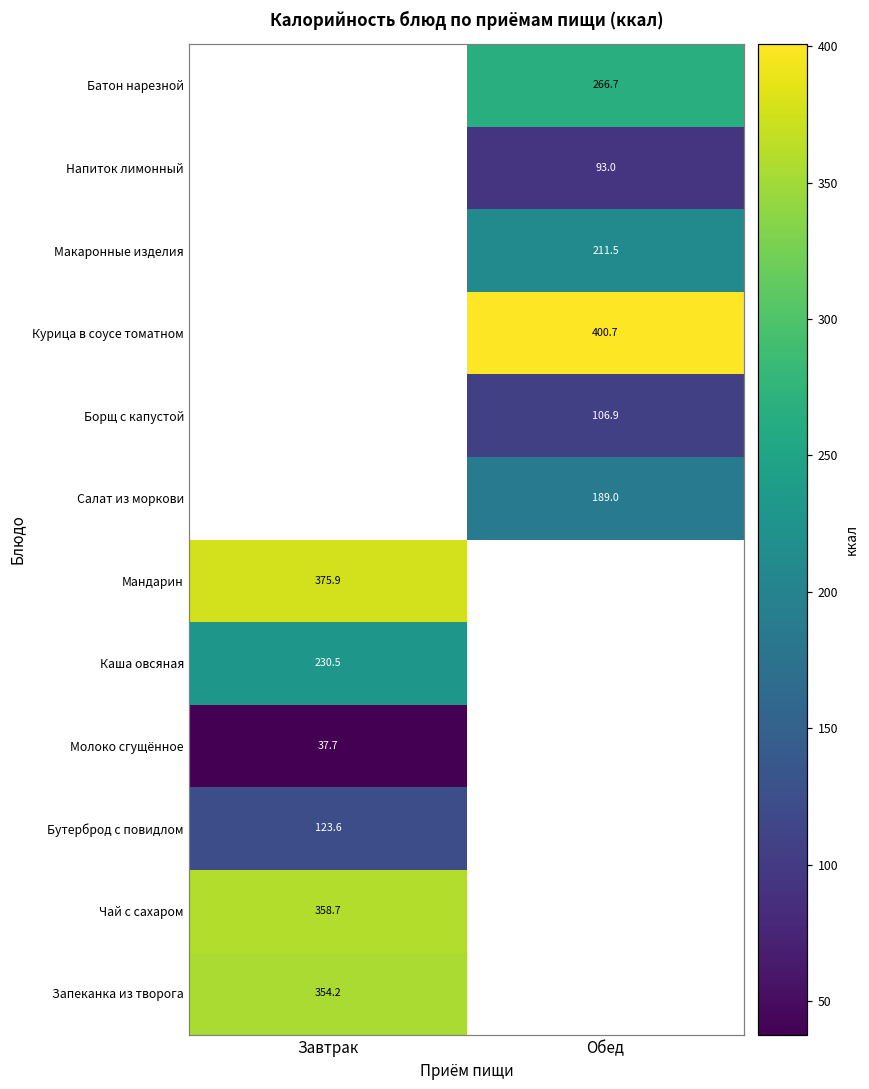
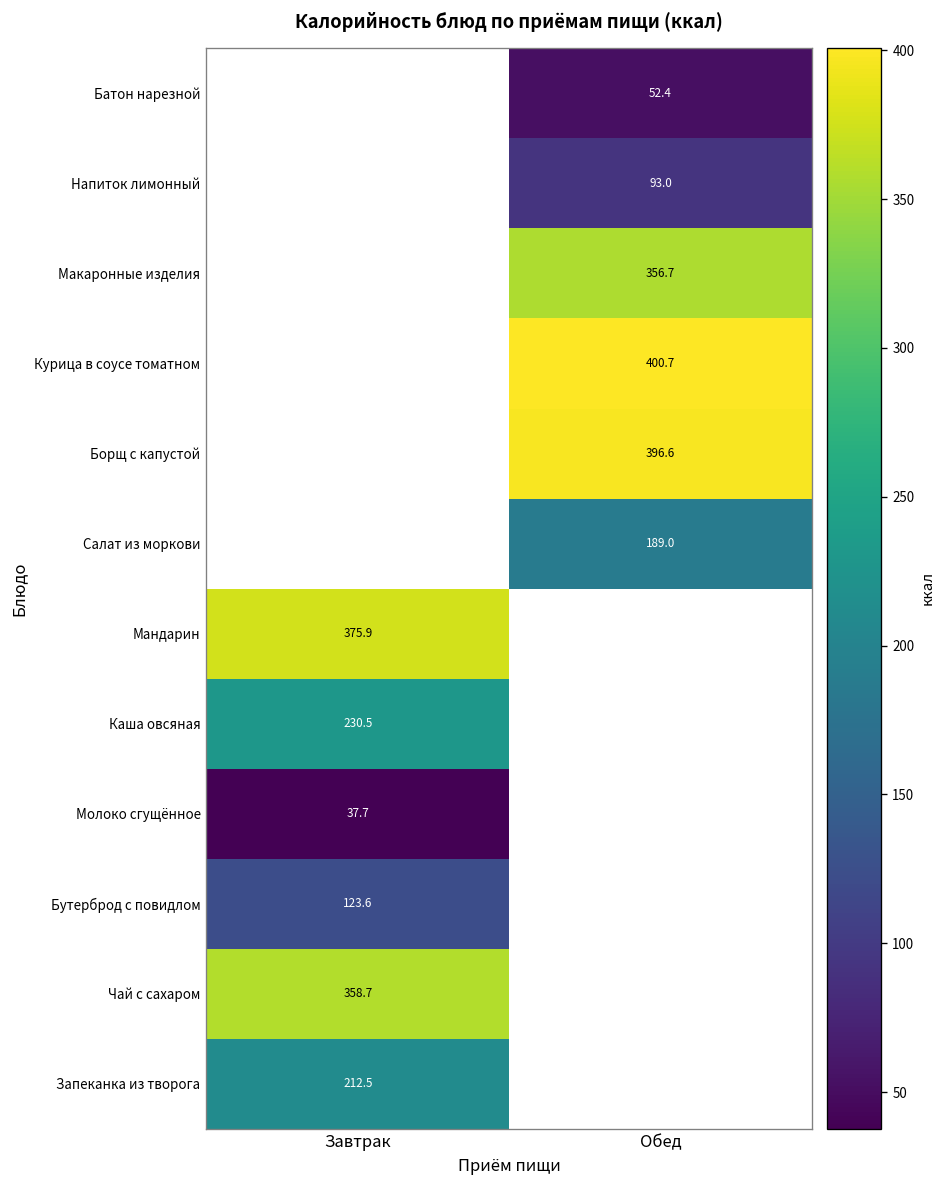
Батон нарезной, Обед: 266.7 -> 52.4
Макаронные изделия, Обед: 211.5 -> 356.7
Борщ с капустой, Обед: 106.9 -> 396.6
Запеканка из творога, Завтрак: 354.2 -> 212.5
